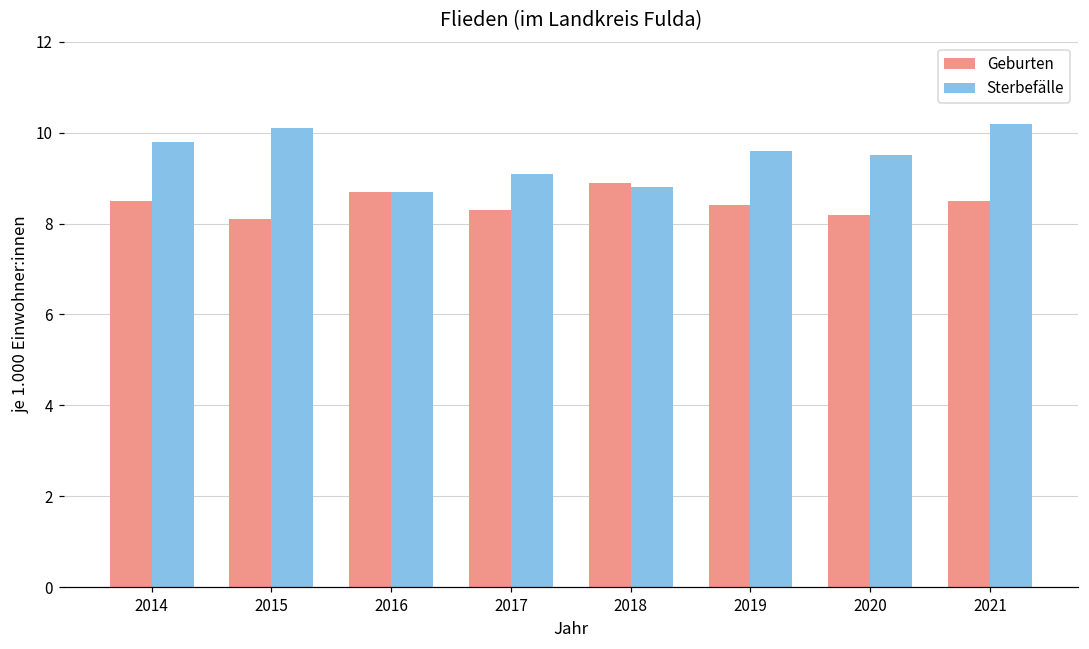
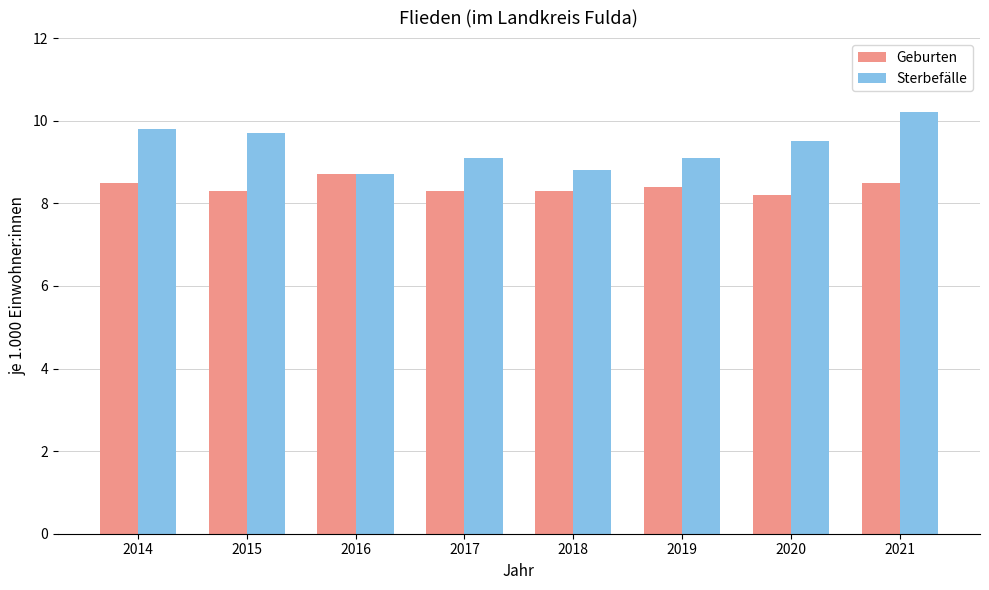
Geburten, 2015: 8.1 -> 8.3
Sterbefälle, 2015: 10.1 -> 9.7
Geburten, 2018: 8.9 -> 8.3
Sterbefälle, 2019: 9.6 -> 9.1
